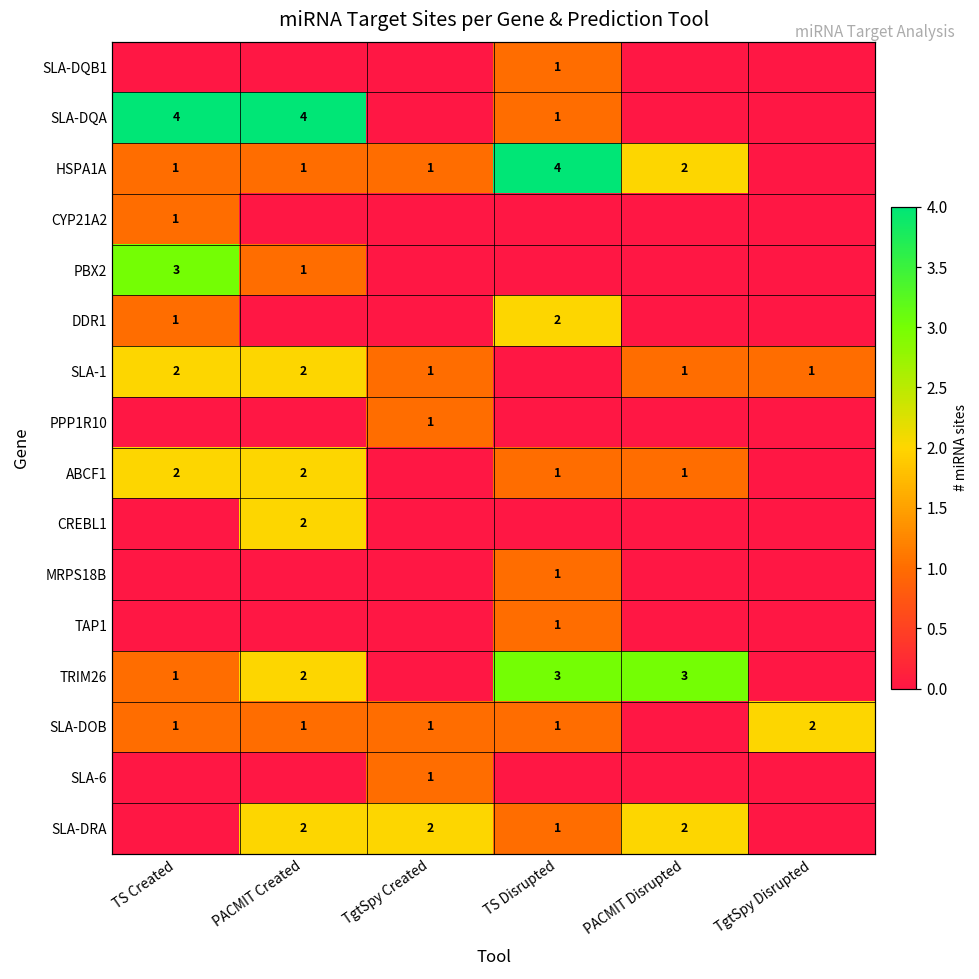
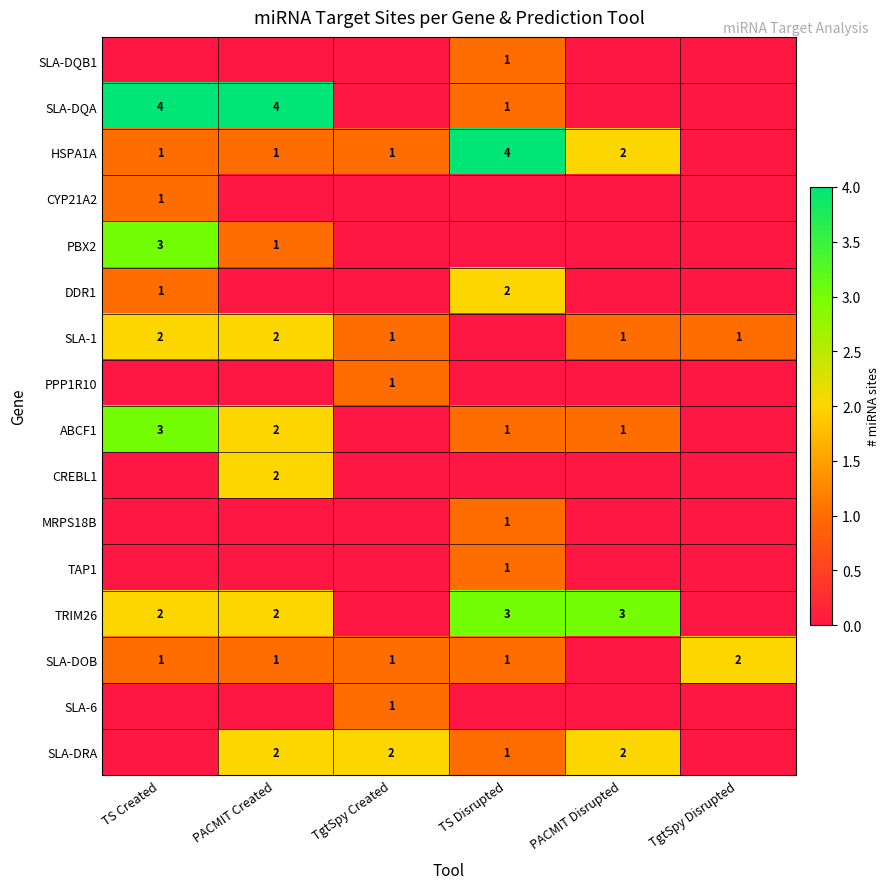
ABCF1, TS Created: 2 -> 3
TRIM26, TS Created: 1 -> 2
